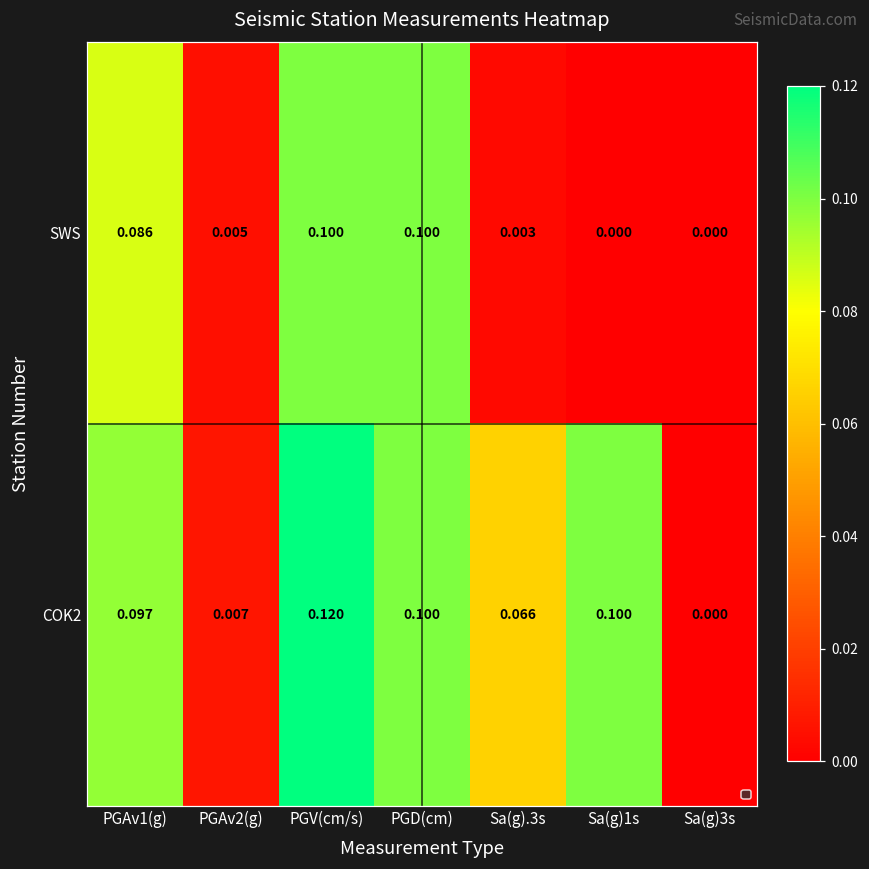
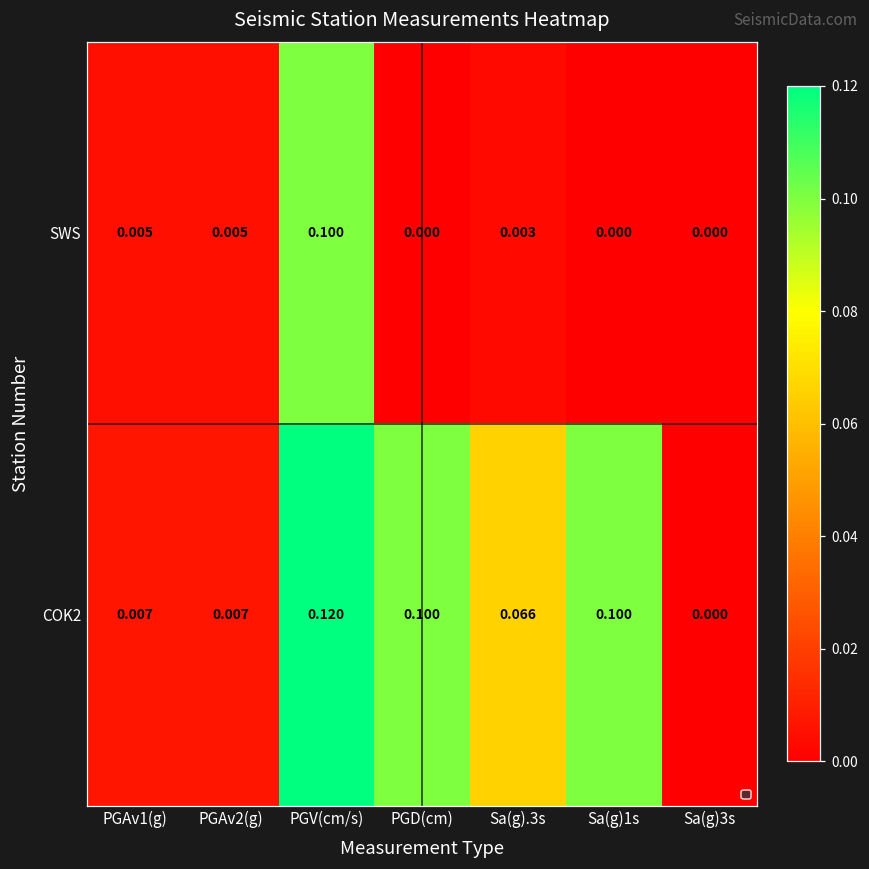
SWS, PGAv1(g): 0.086 -> 0.005
SWS, PGD(cm): 0.100 -> 0.000
COK2, PGAv1(g): 0.097 -> 0.007
